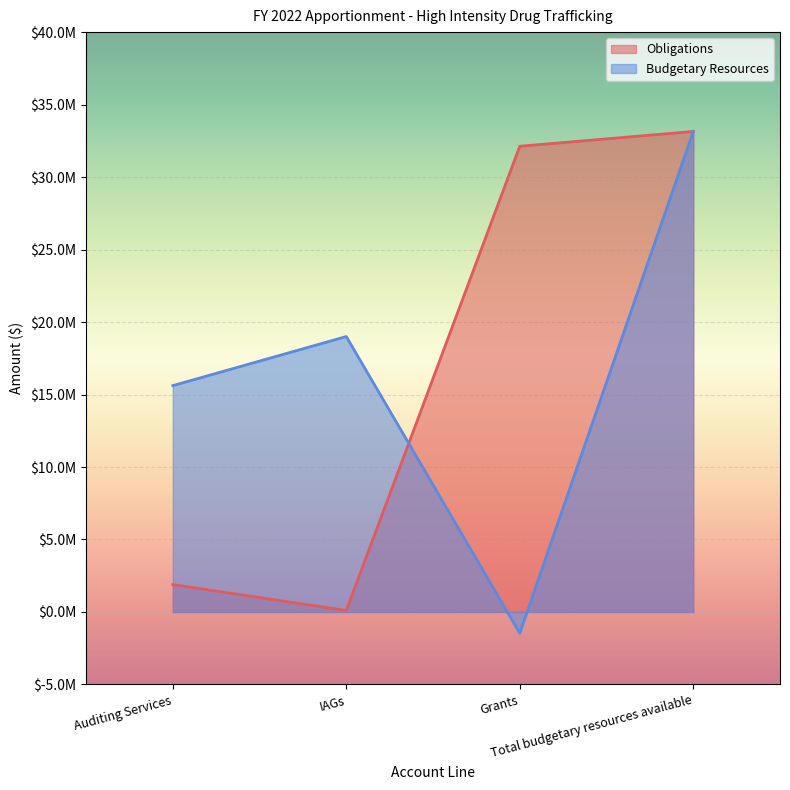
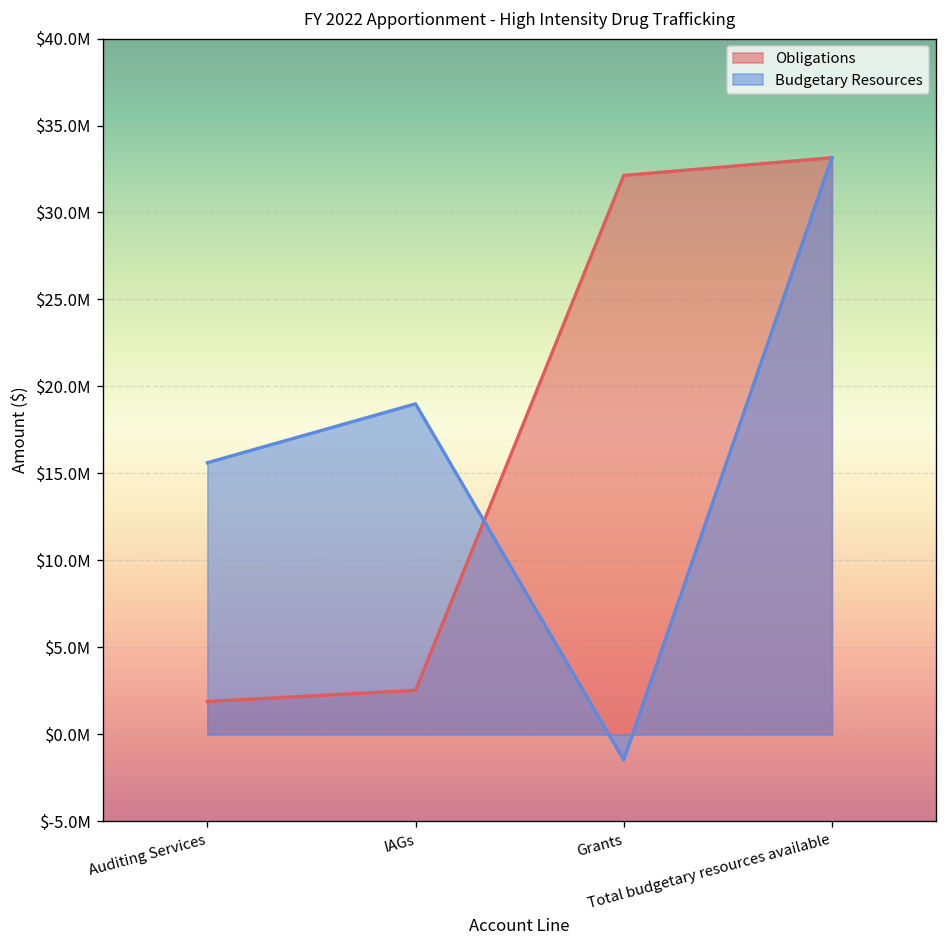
Obligations, IAGs: $100000 -> $2500000
